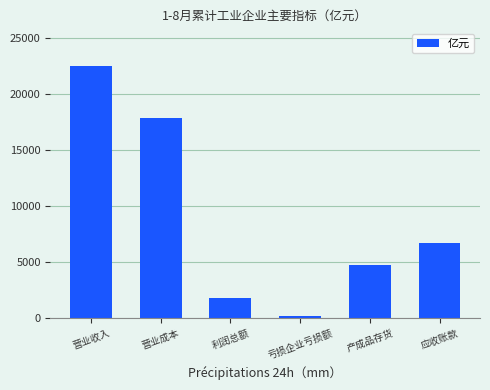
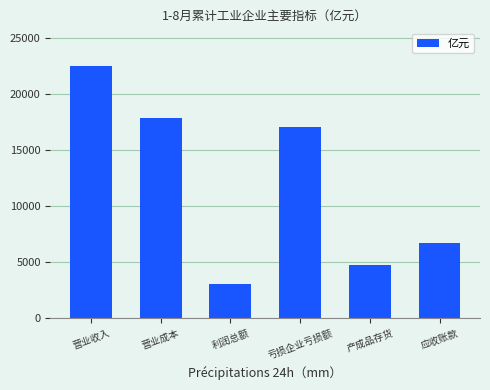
利润总额: 1800 -> 3000
亏损企业亏损额: 200 -> 17100
